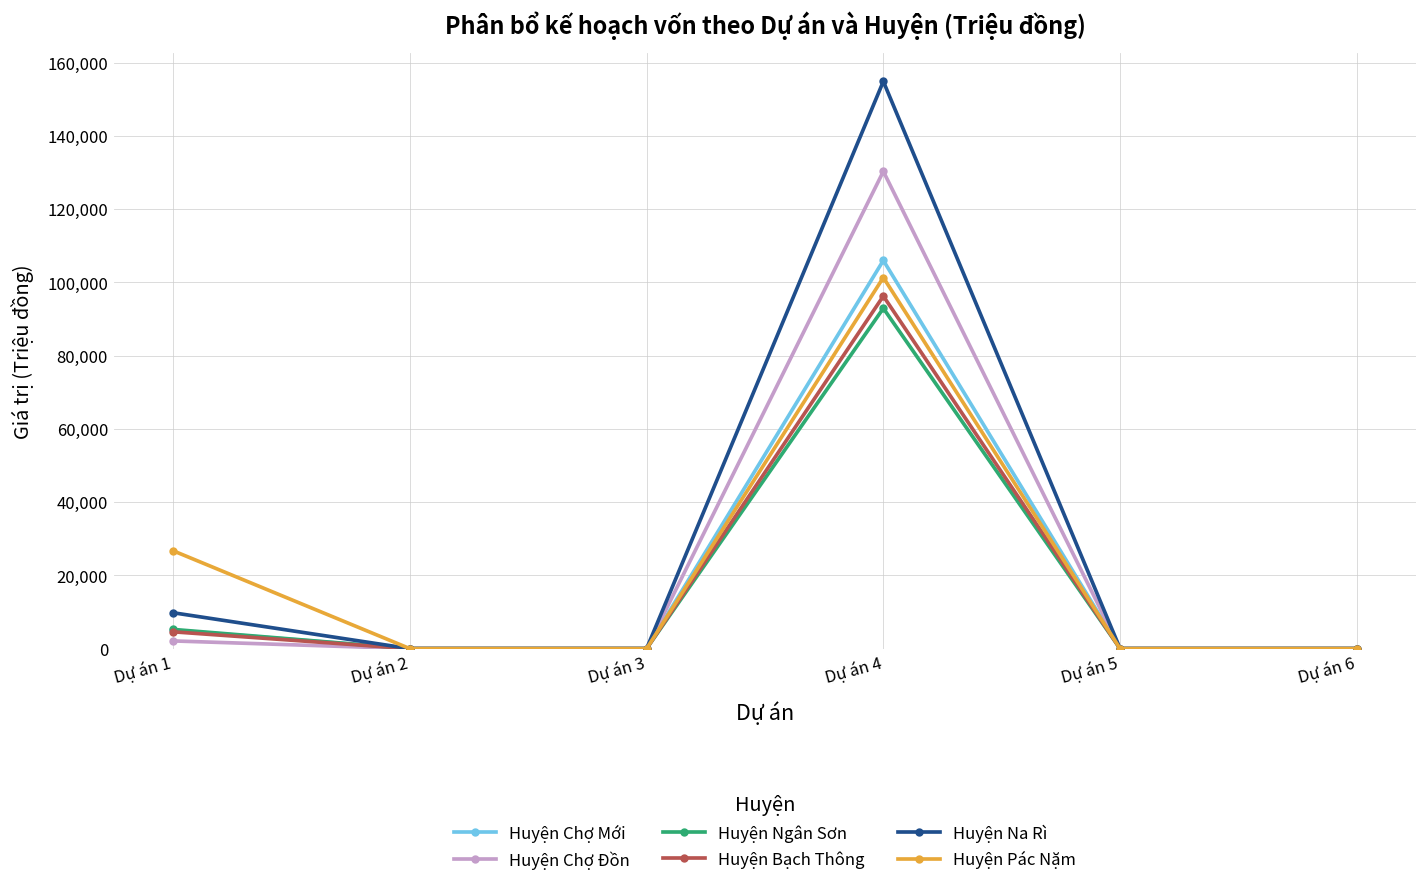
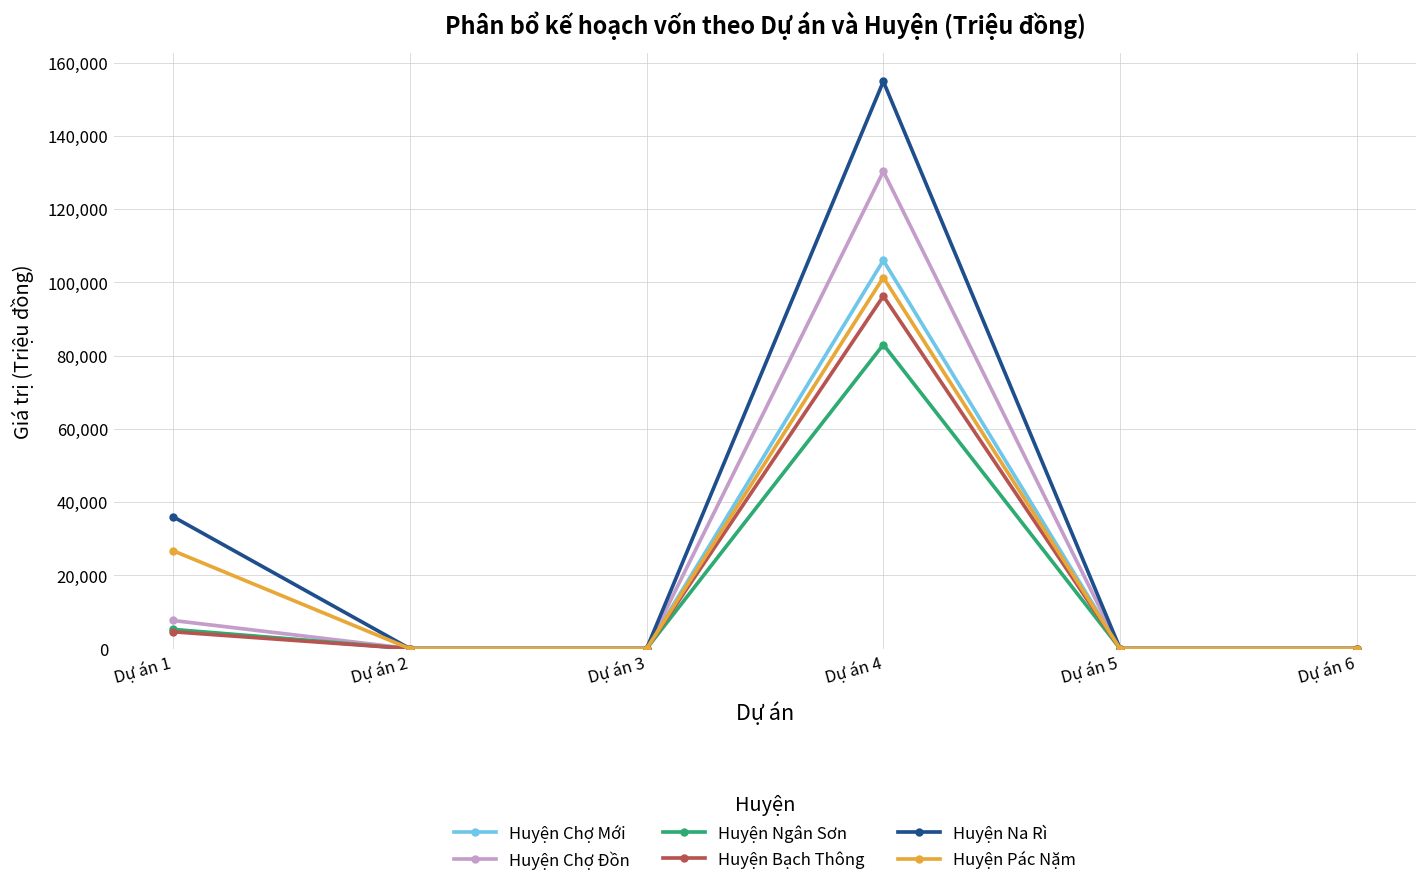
Huyện Chợ Đồn, Dự án 1: 2,000 -> 8,000
Huyện Na Rì, Dự án 1: 10,000 -> 36,000
Huyện Ngân Sơn, Dự án 4: 93,000 -> 83,000
